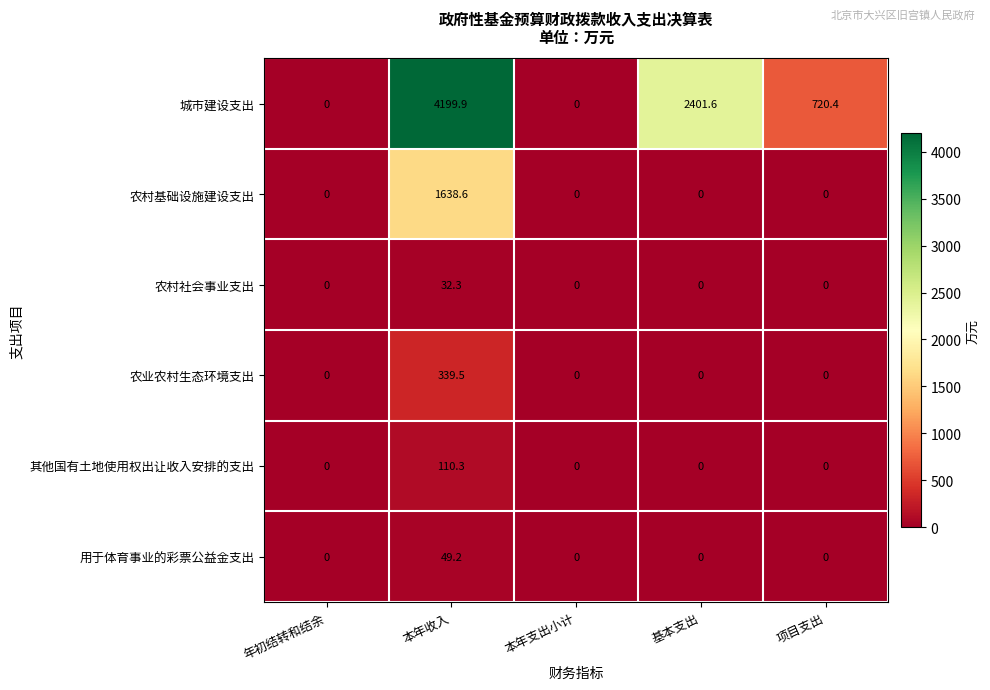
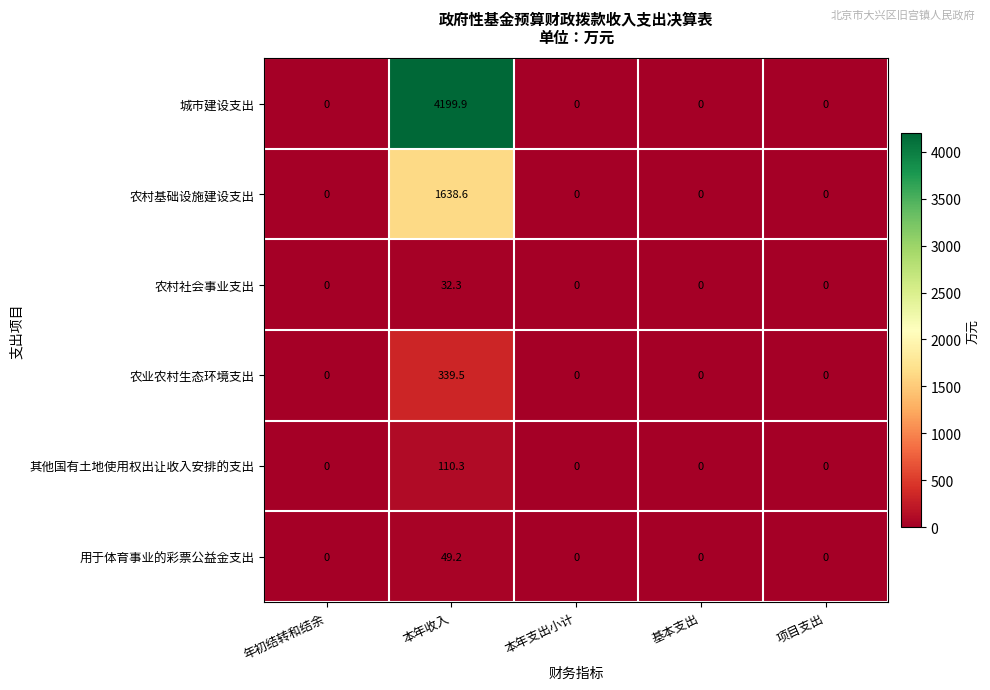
城市建设支出, 基本支出: 2401.6 -> 0
城市建设支出, 项目支出: 720.4 -> 0
